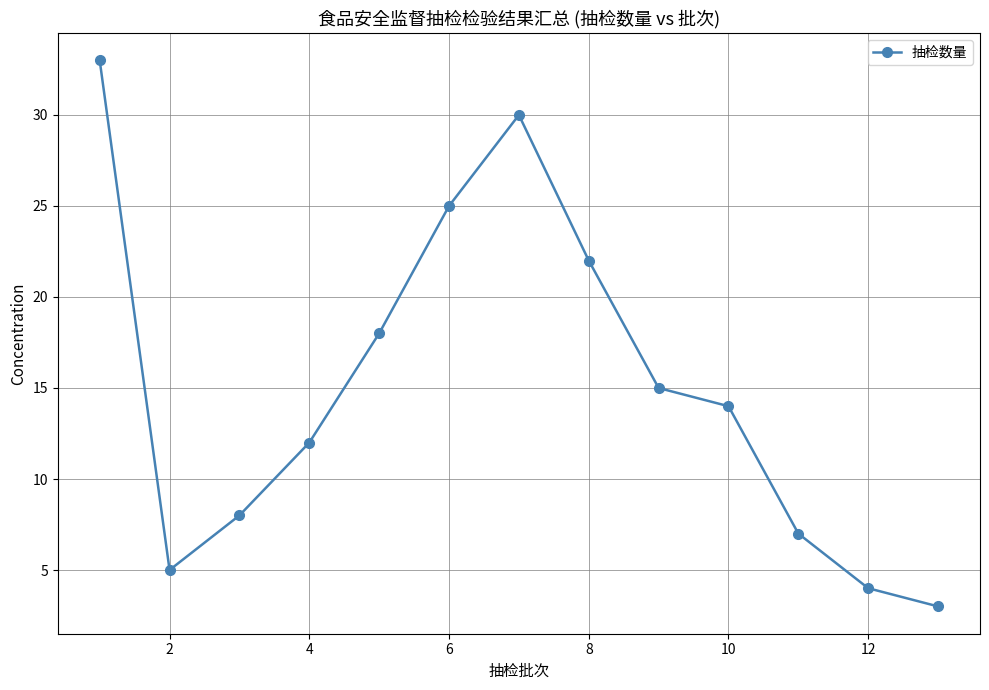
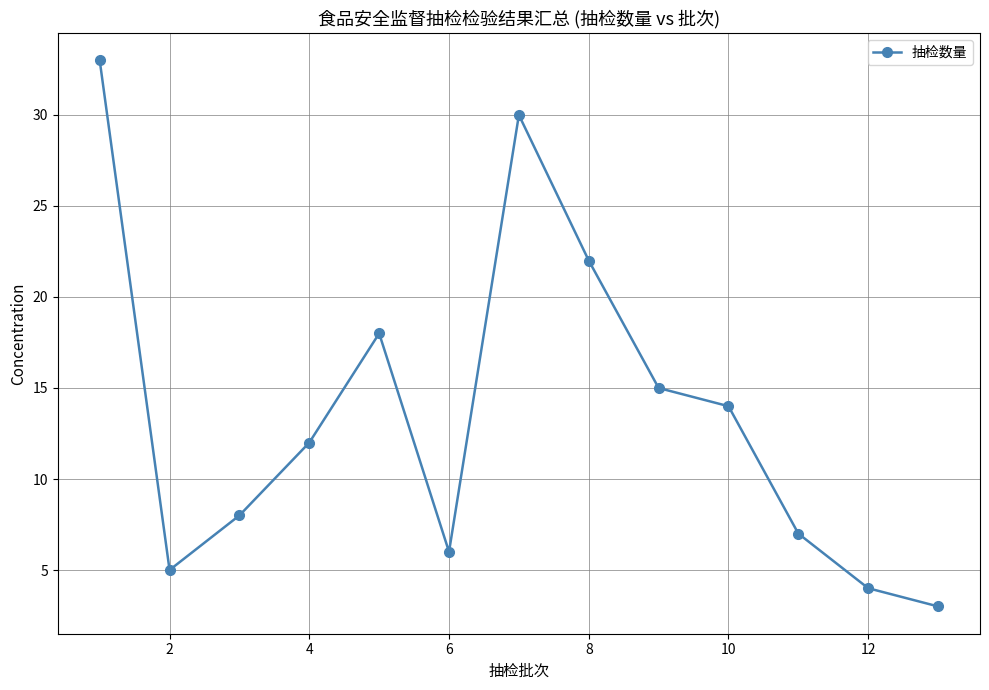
6: 25 -> 6
